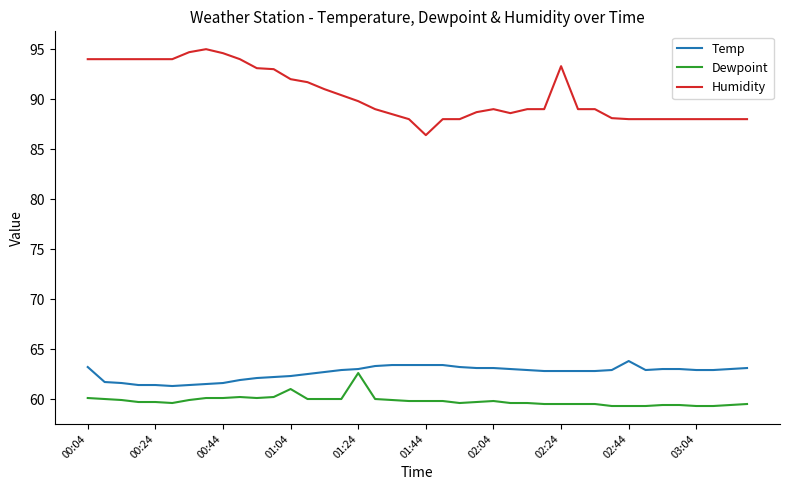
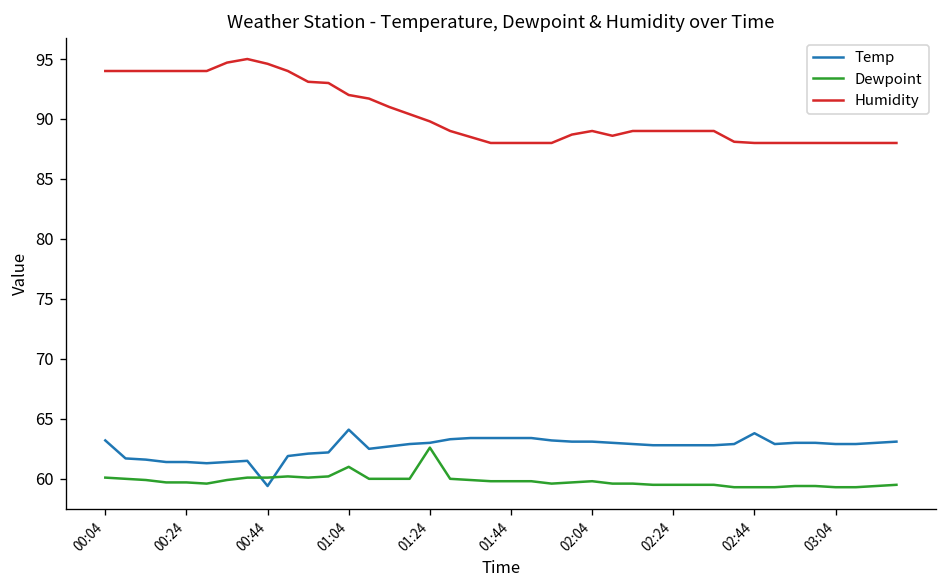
Temp, 00:44: 62 -> 59
Temp, 01:04: 62 -> 64
Humidity, 01:44: 86 -> 88
Humidity, 02:24: 93 -> 89
